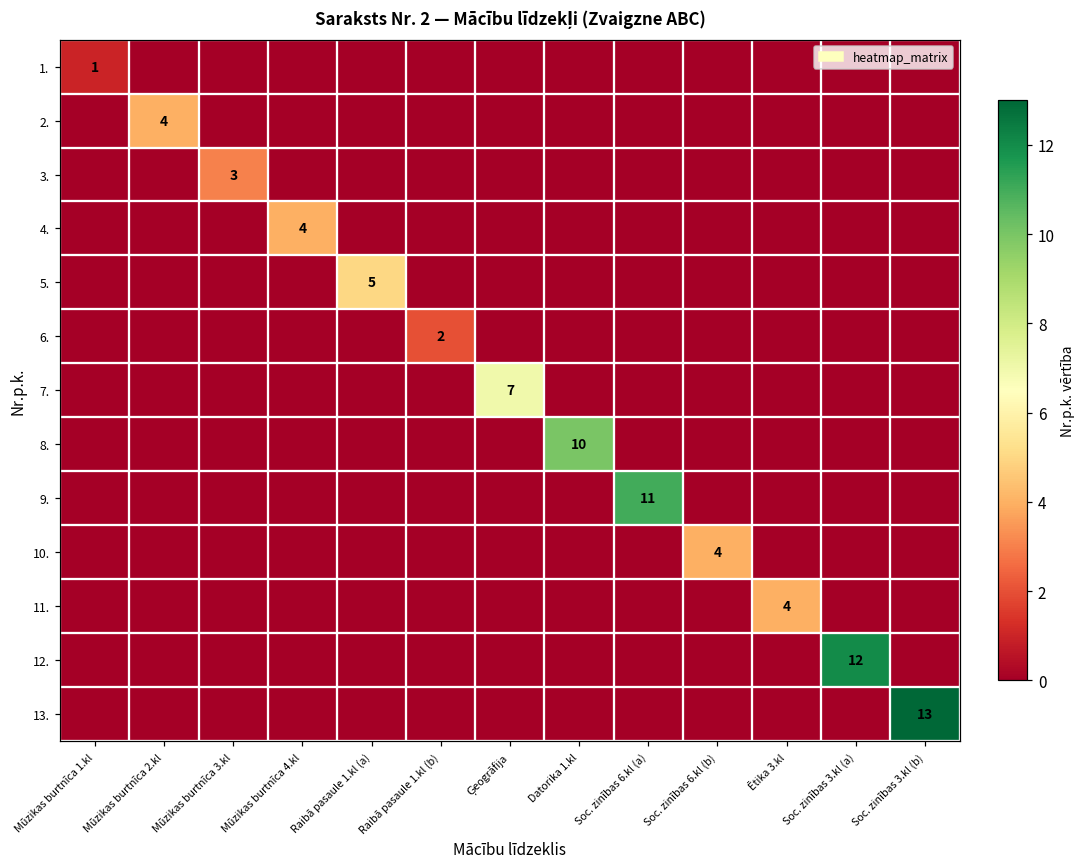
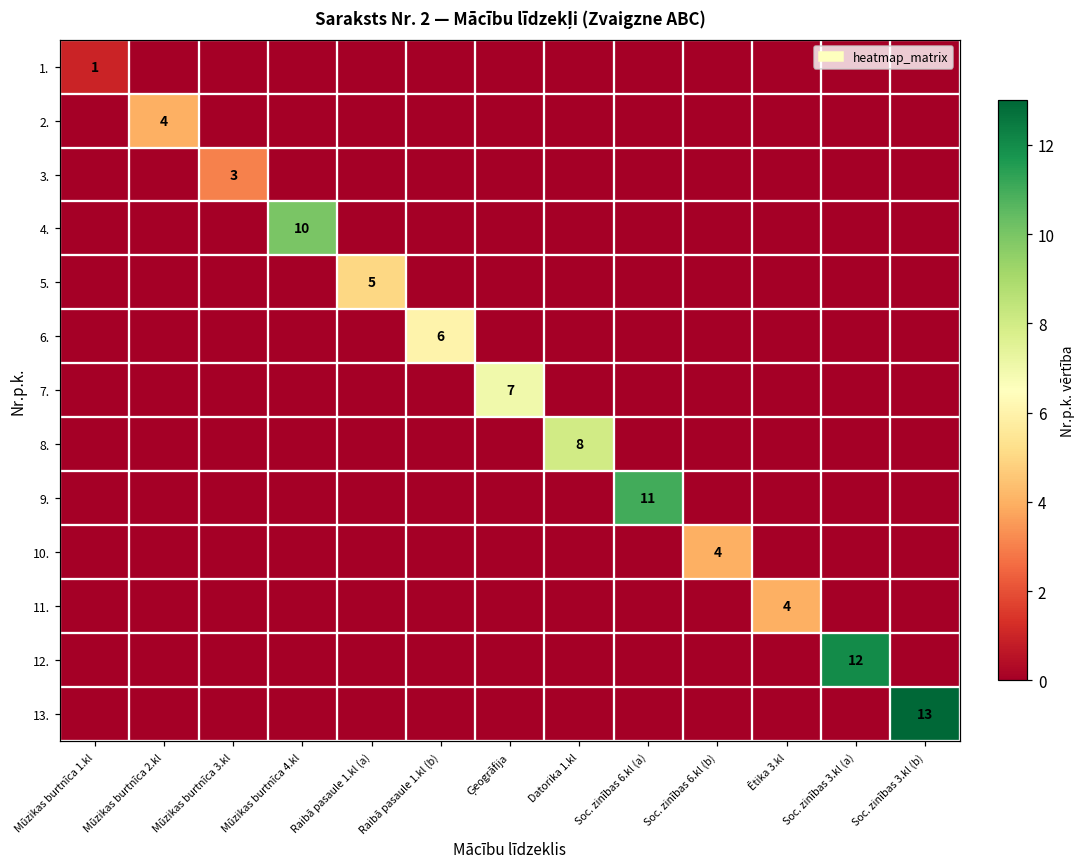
4., Mūzikas burtnīca 4.kl: 4 -> 10
6., Raibā pasaule 1.kl (b): 2 -> 6
8., Datorika 1.kl: 10 -> 8
